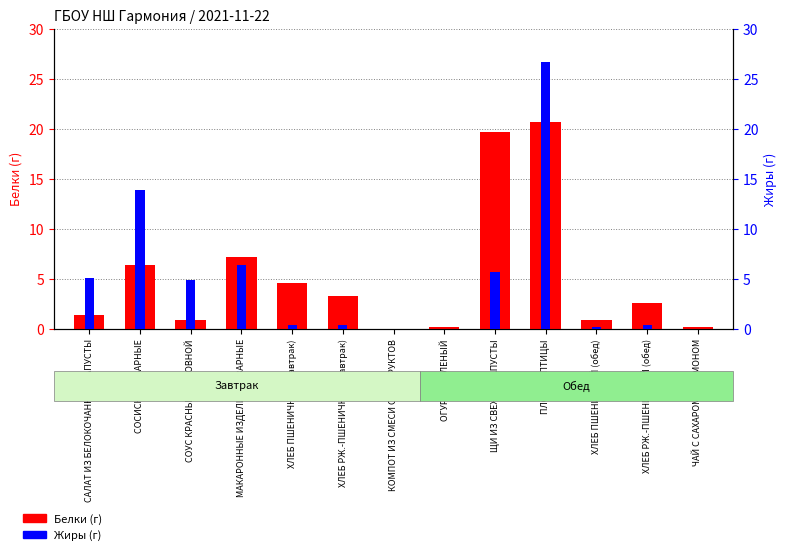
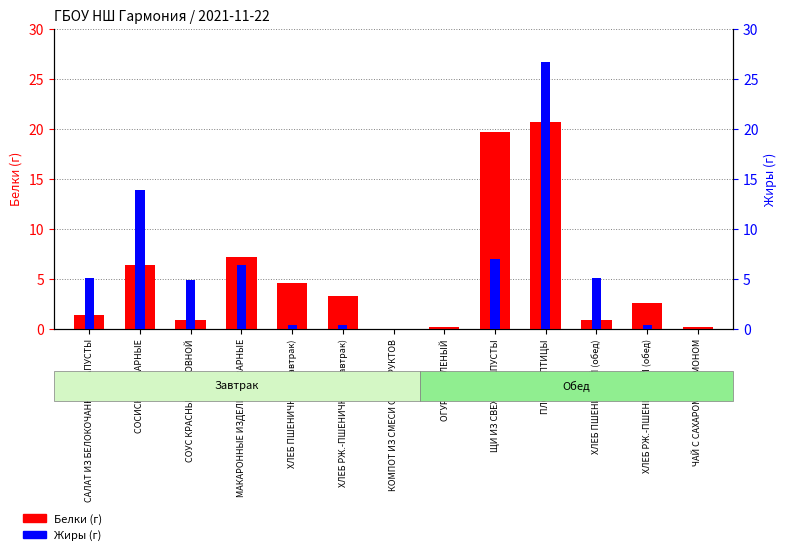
Жиры (г), ЩИ ИЗ СВЕЖЕЙ КАПУСТЫ: 6 -> 7
Жиры (г), ХЛЕБ ПШЕНИЧНЫЙ (обед): 0 -> 5
